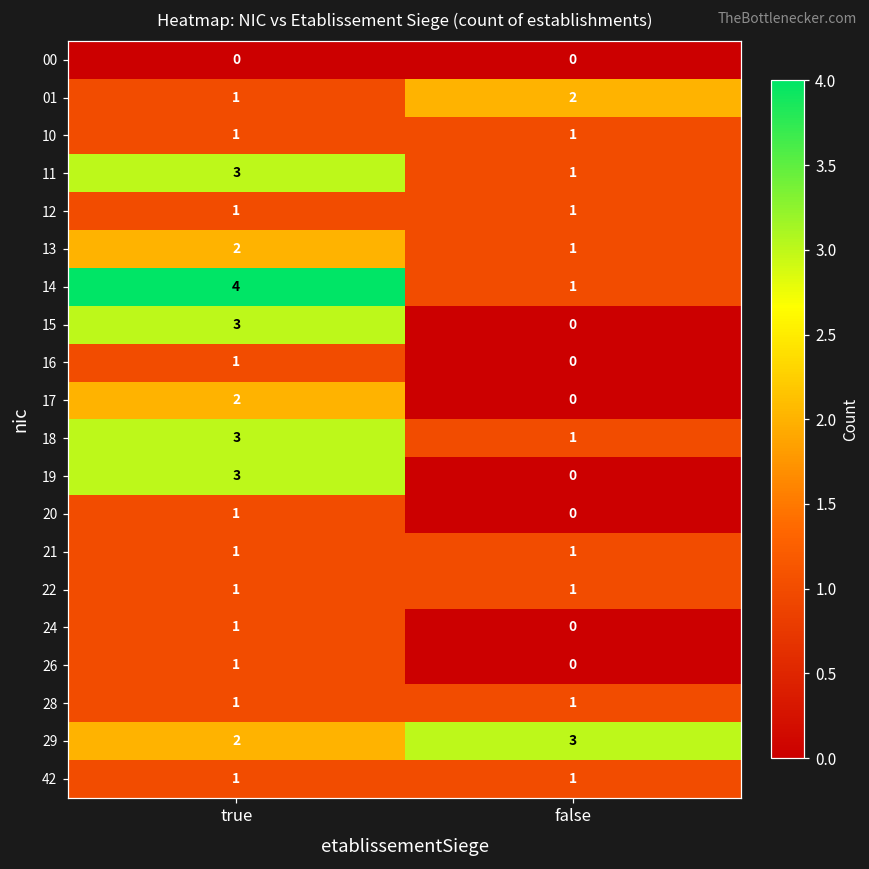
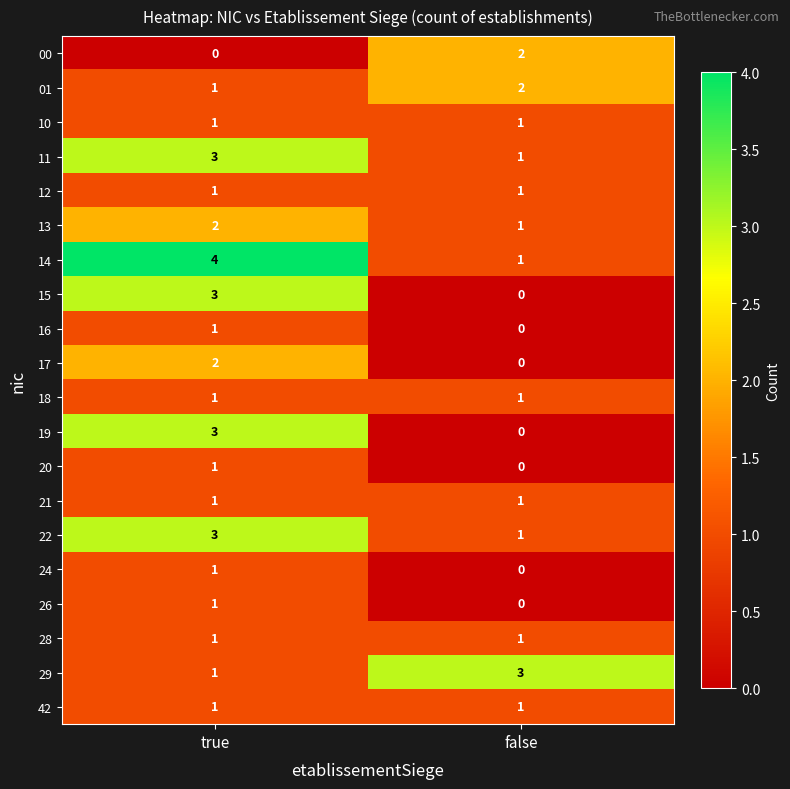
00, false: 0 -> 2
18, true: 3 -> 1
22, true: 1 -> 3
29, true: 2 -> 1
